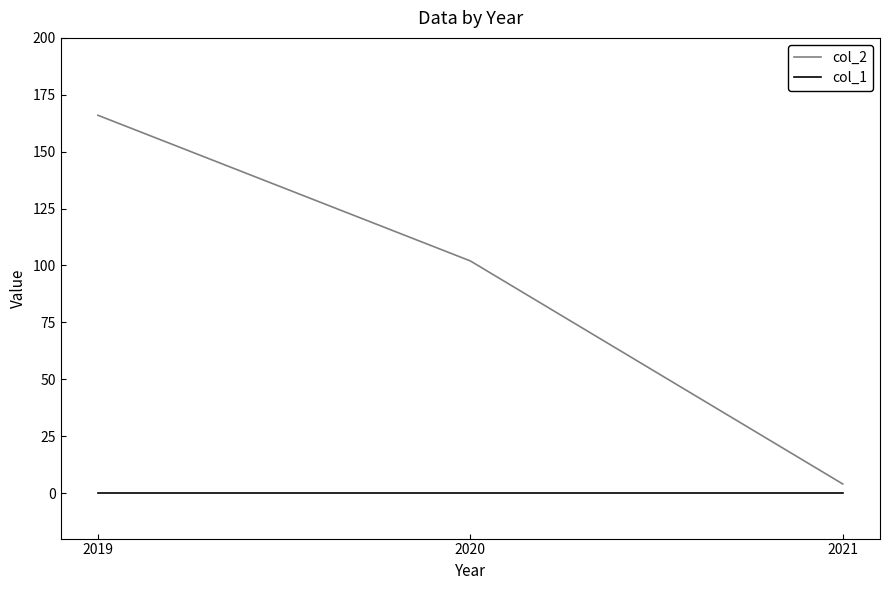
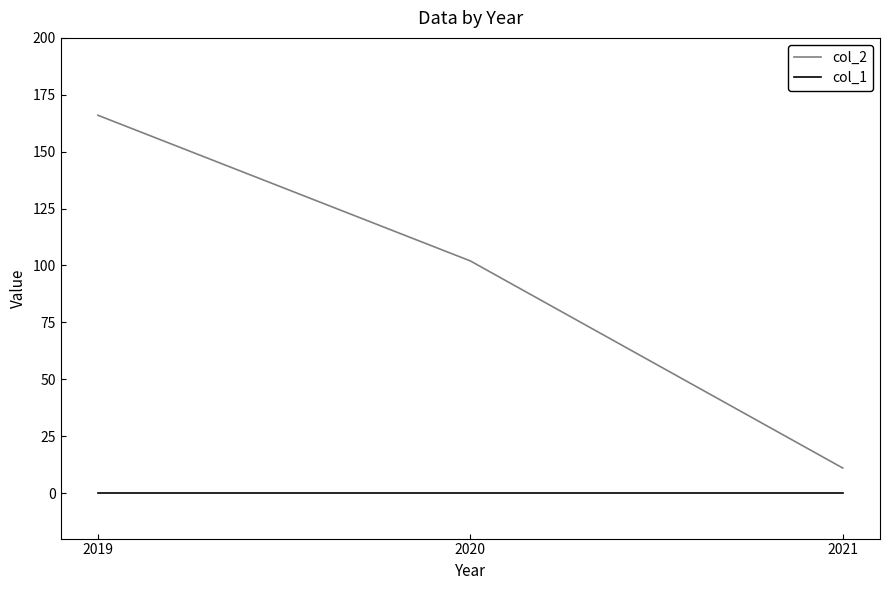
col_2, 2021: 4 -> 11
